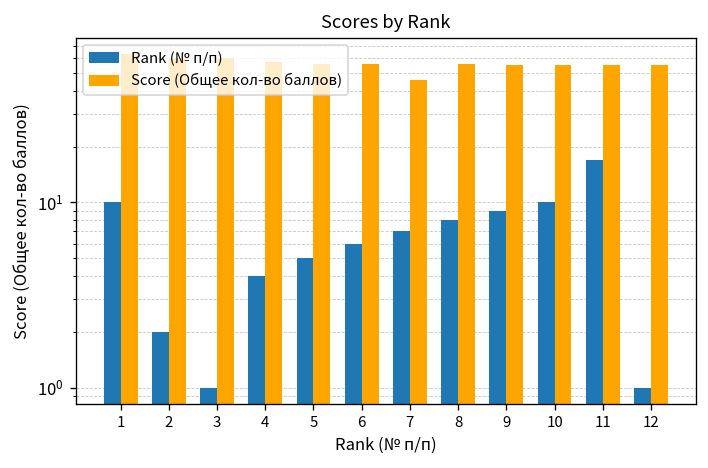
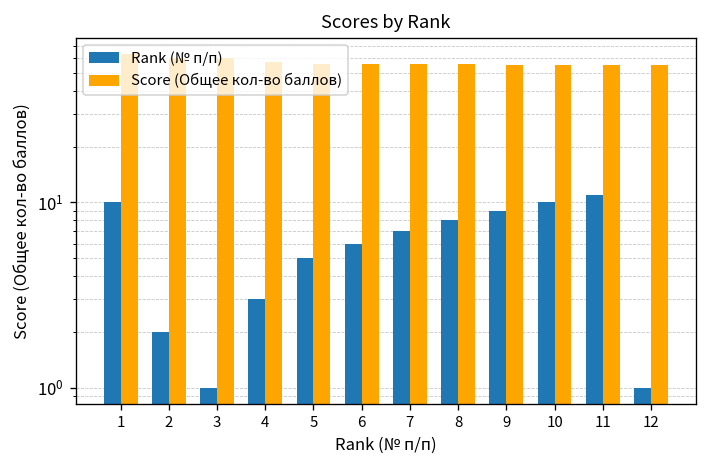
Rank (№ п/п), 4: 4 -> 3
Score (Общее кол-во баллов), 7: 46 -> 56
Rank (№ п/п), 11: 17 -> 11
